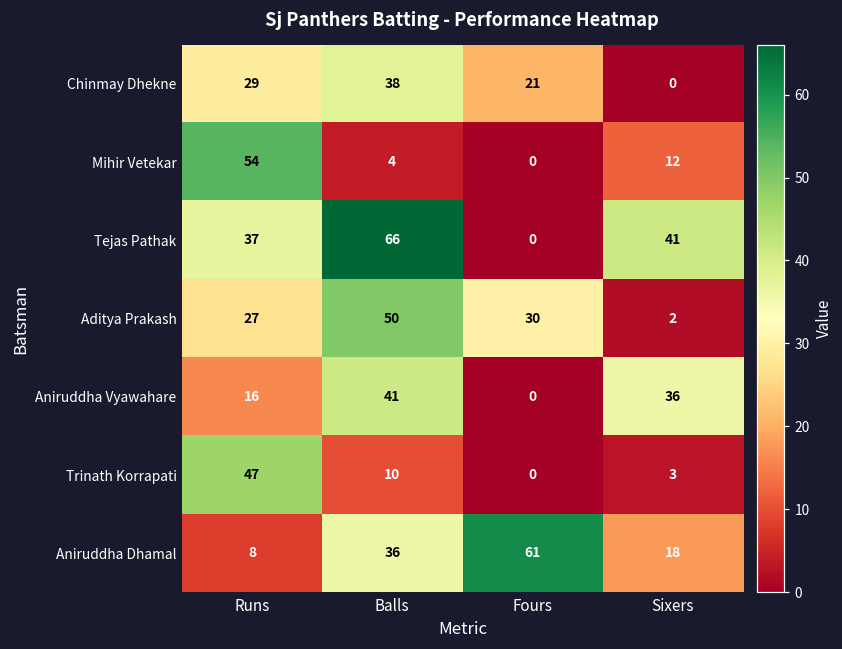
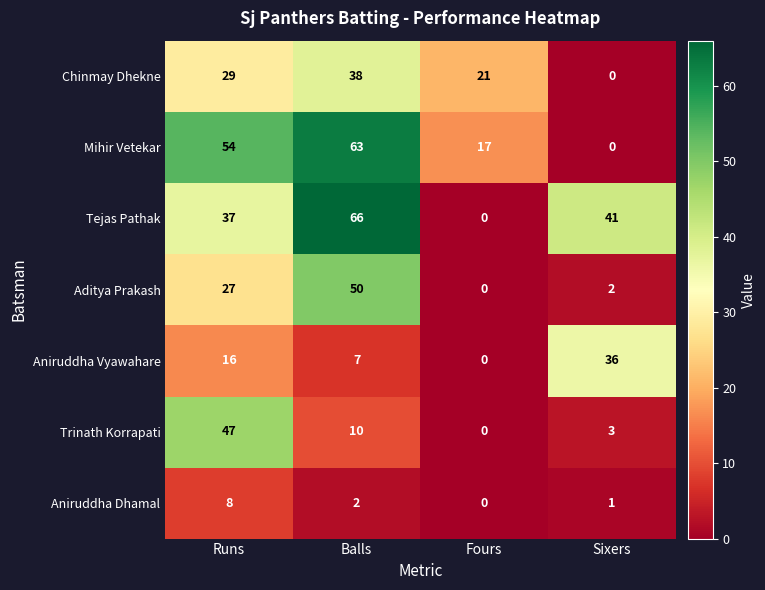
Mihir Vetekar, Balls: 4 -> 63
Mihir Vetekar, Fours: 0 -> 17
Mihir Vetekar, Sixers: 12 -> 0
Aditya Prakash, Fours: 30 -> 0
Aniruddha Vyawahare, Balls: 41 -> 7
Aniruddha Dhamal, Balls: 36 -> 2
Aniruddha Dhamal, Fours: 61 -> 0
Aniruddha Dhamal, Sixers: 18 -> 1
